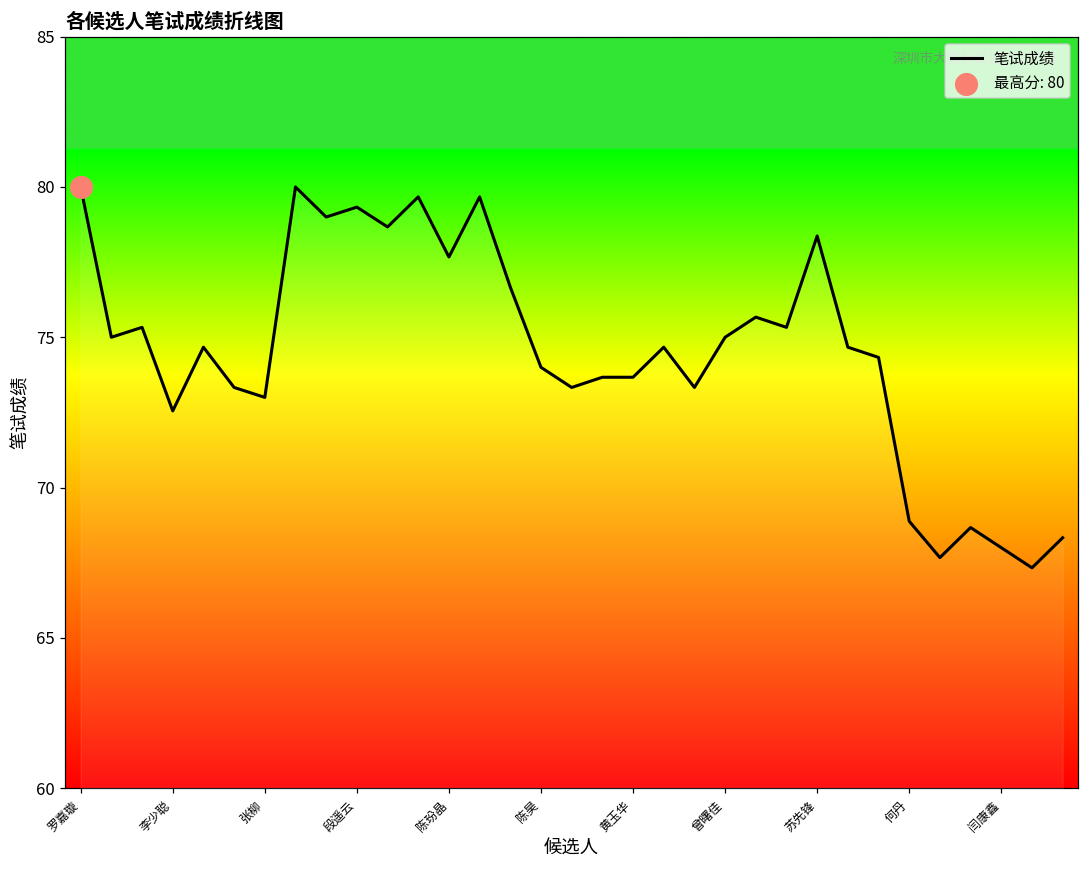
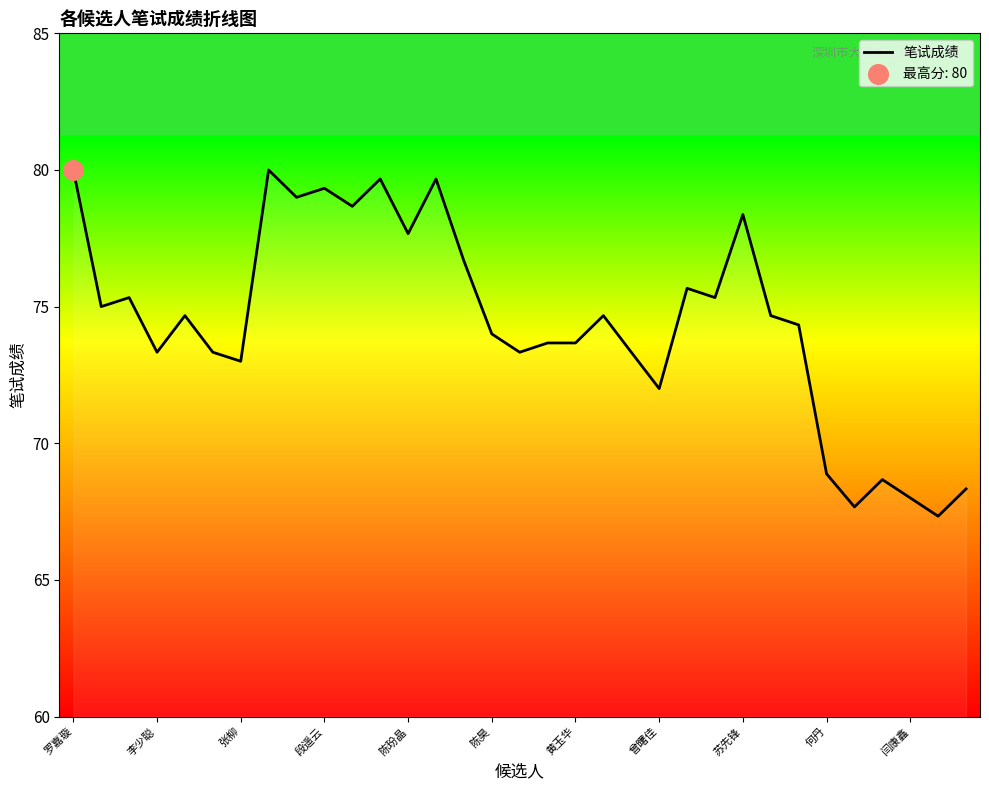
笔试成绩, 李少聪: 72.6 -> 73.3
笔试成绩, 曾曙佳: 75 -> 72
